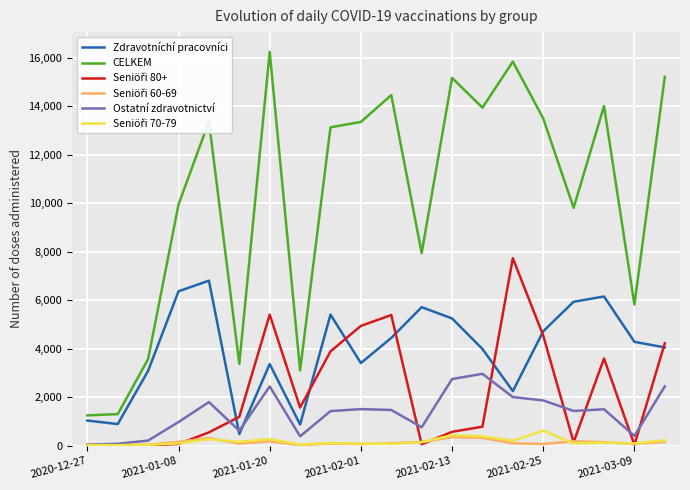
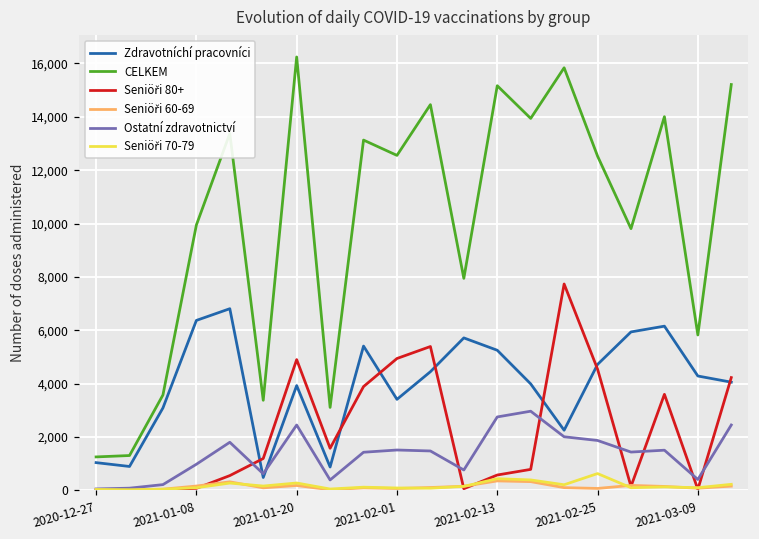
Zdravotníchí pracovníci, 2021-01-20: 3,400 -> 3,900
Seniöři 80+, 2021-01-20: 5,400 -> 4,900
CELKEM, 2021-02-01: 13,400 -> 12,600
CELKEM, 2021-02-25: 13,500 -> 12,500
